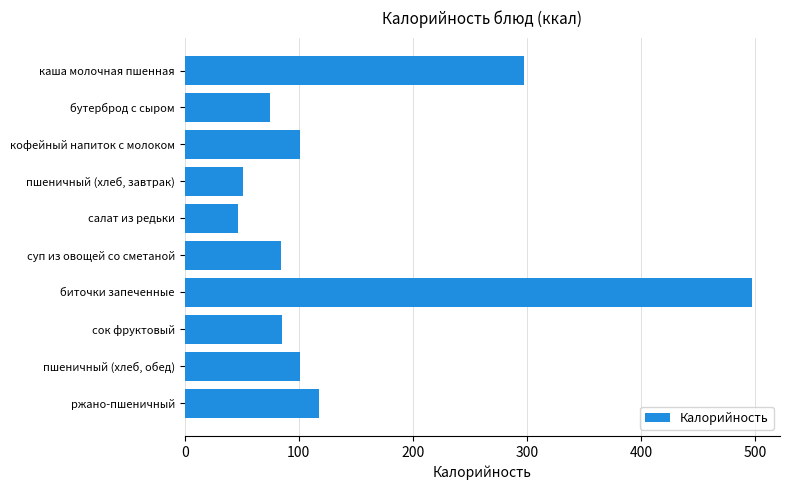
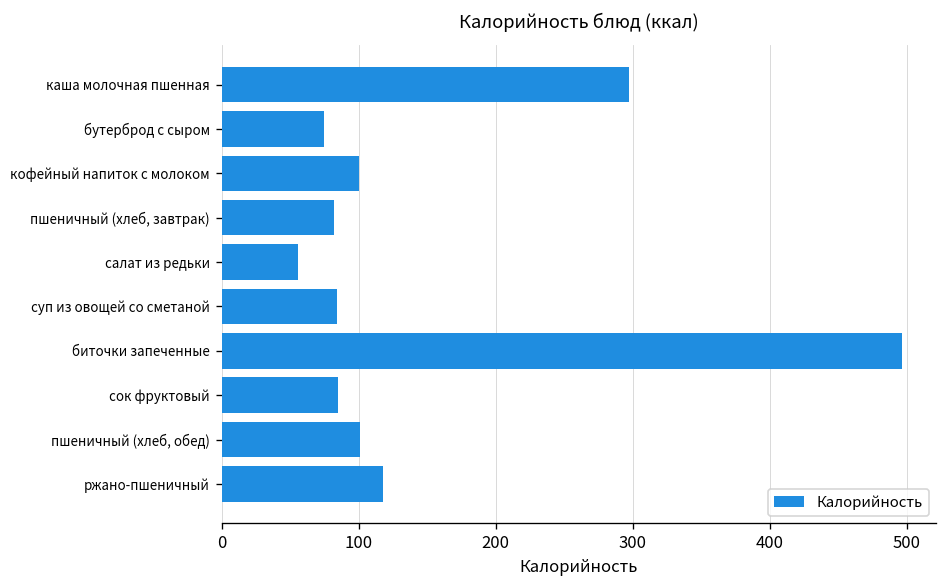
пшеничный (хлеб, завтрак): 51 -> 82
салат из редьки: 47 -> 56
